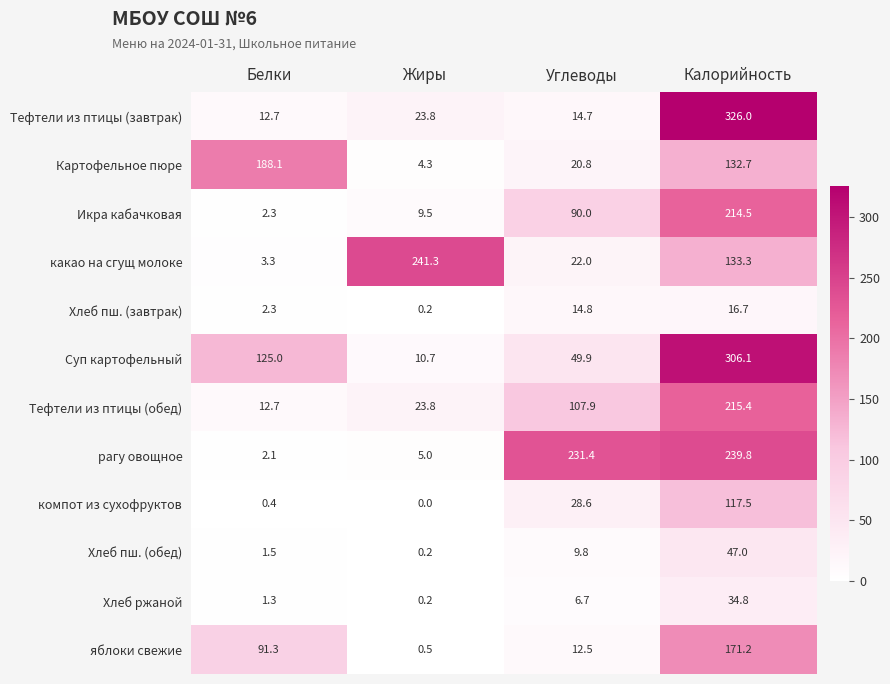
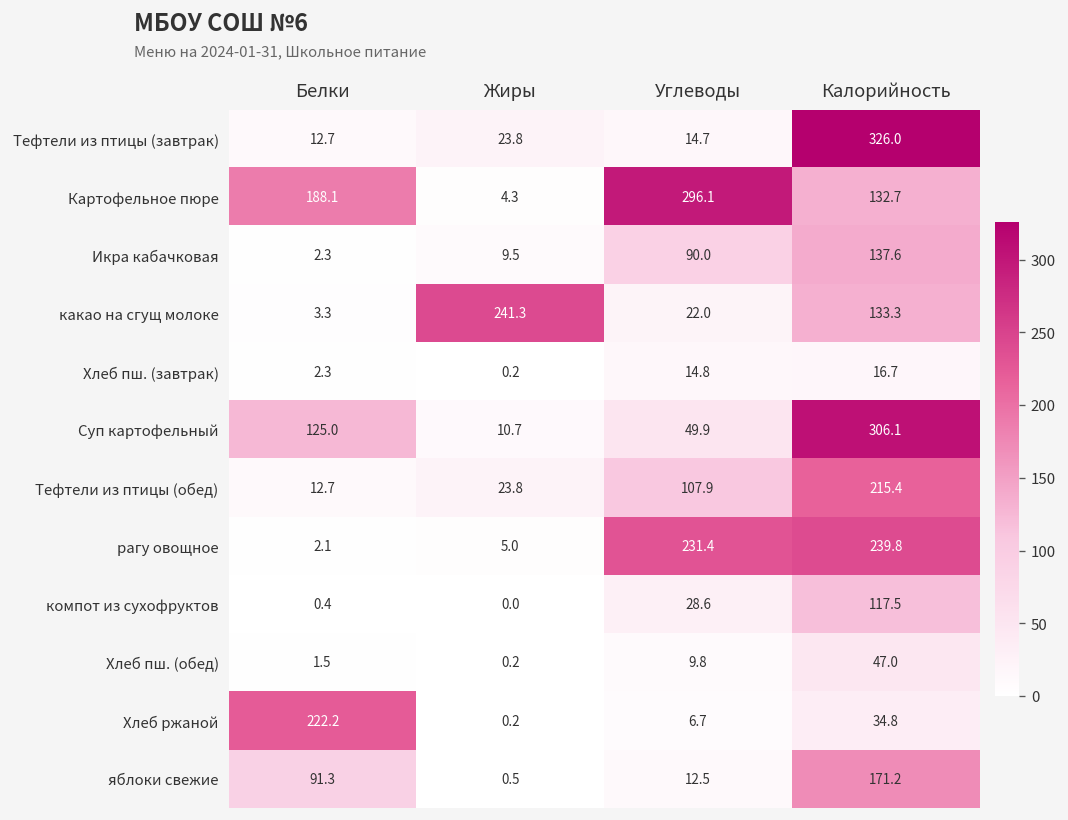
Картофельное пюре, Углеводы: 20.8 -> 296.1
Икра кабачковая, Калорийность: 214.5 -> 137.6
Хлеб ржаной, Белки: 1.3 -> 222.2
